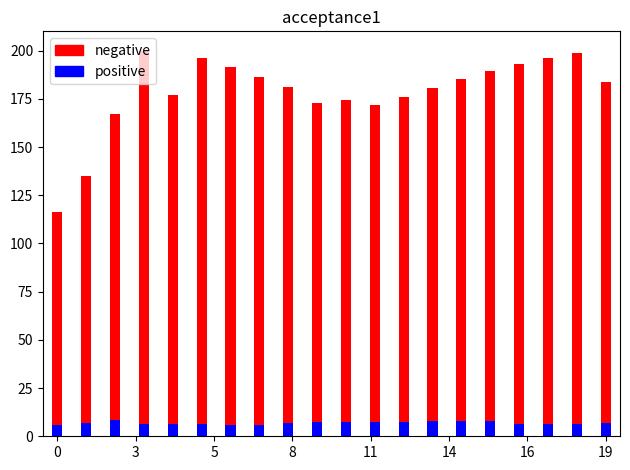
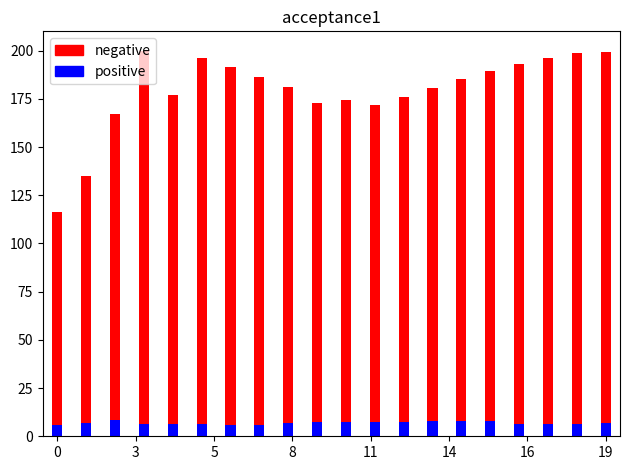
negative, 19: 184 -> 199
